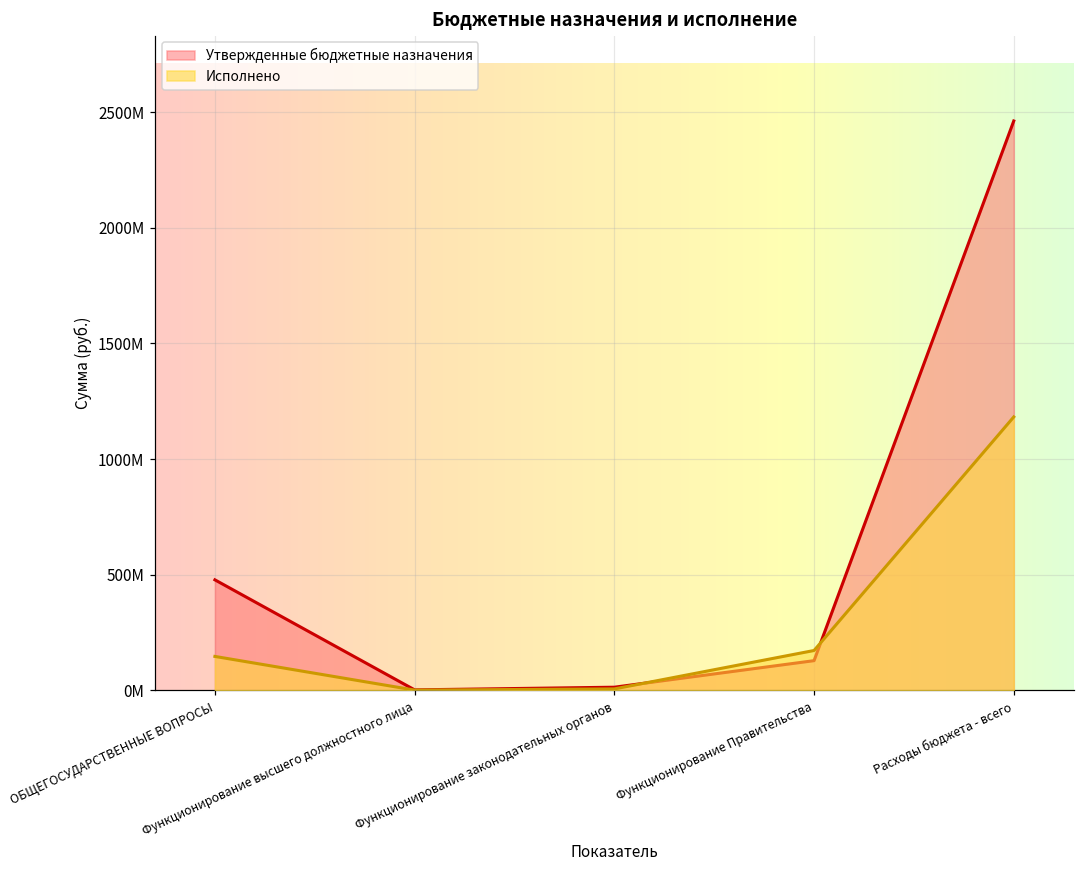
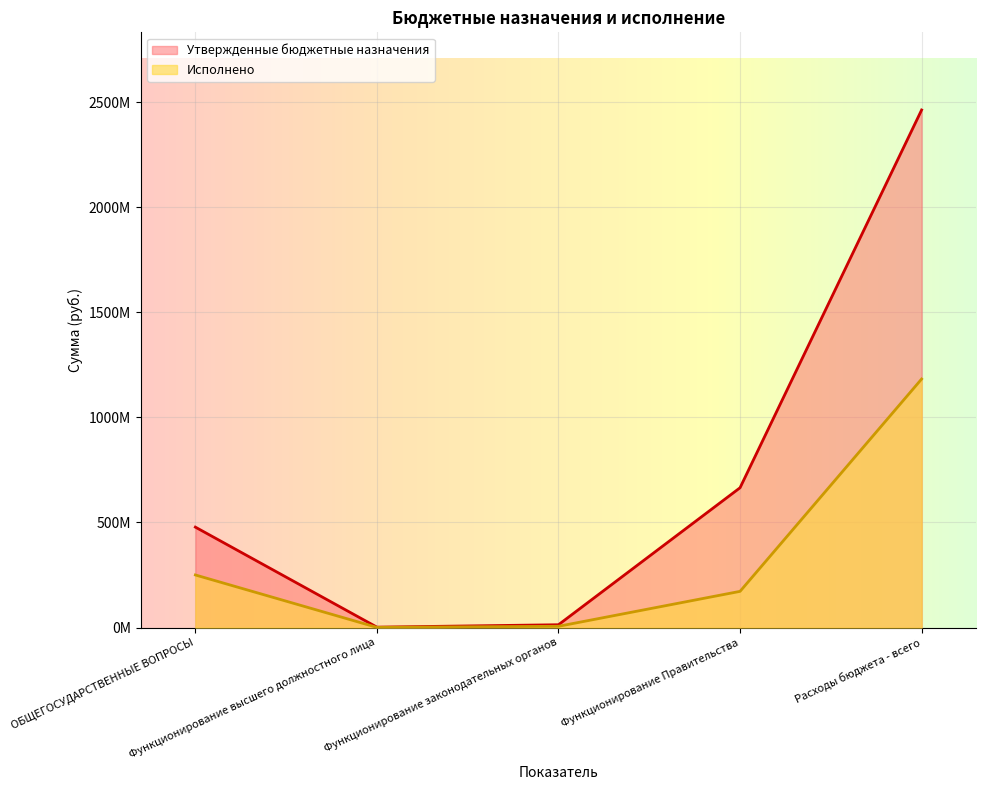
Исполнено, ОБЩЕГОСУДАРСТВЕННЫЕ ВОПРОСЫ: 150000000 -> 250000000
Утвержденные бюджетные назначения, Функционирование Правительства: 130000000 -> 670000000
